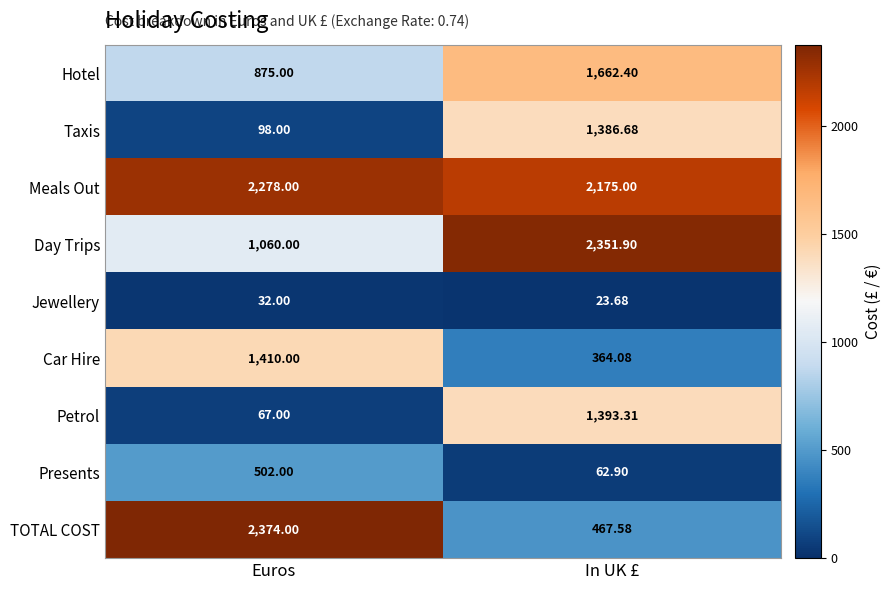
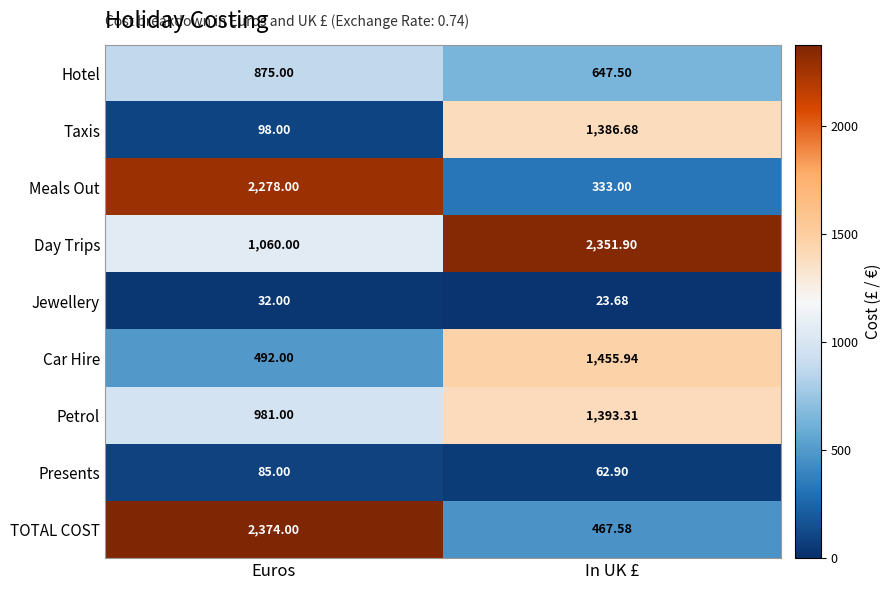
Hotel, In UK £: 1,662.40 -> 647.50
Meals Out, In UK £: 2,175.00 -> 333.00
Car Hire, Euros: 1,410.00 -> 492.00
Car Hire, In UK £: 364.08 -> 1,455.94
Petrol, Euros: 67.00 -> 981.00
Presents, Euros: 502.00 -> 85.00
